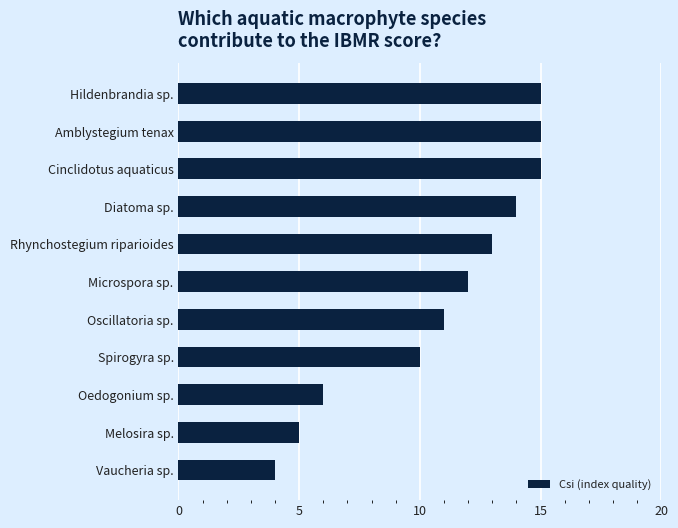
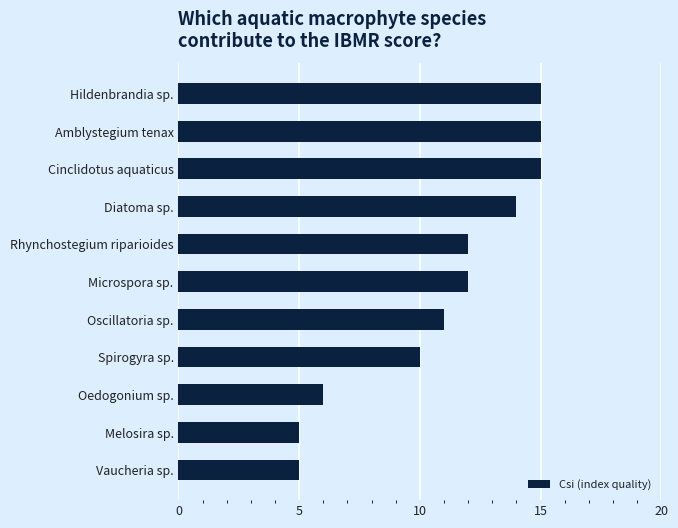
Rhynchostegium riparioides: 13 -> 12
Vaucheria sp.: 4 -> 5
